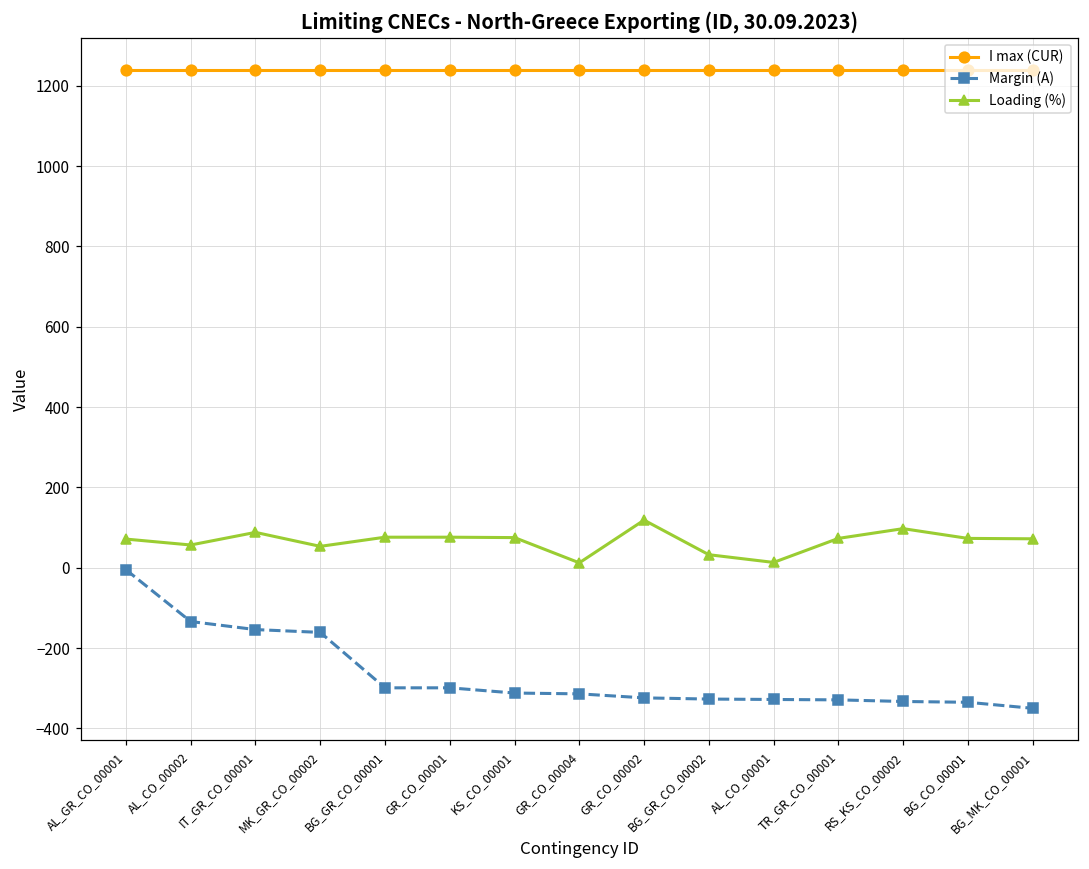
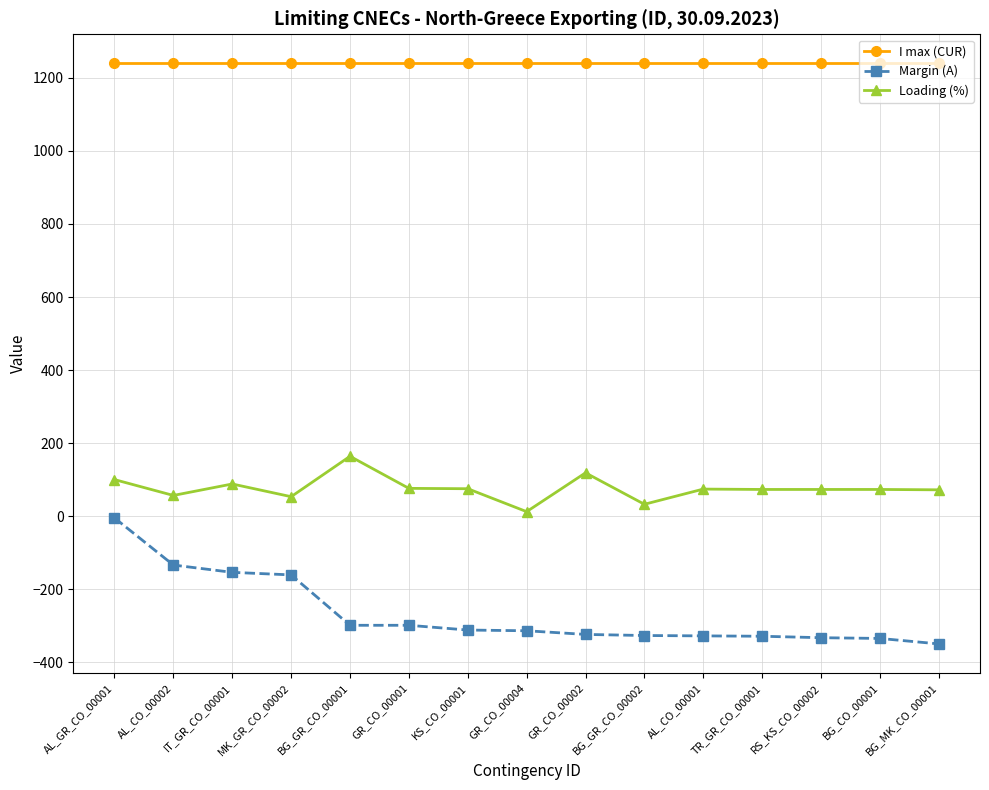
Loading (%), AL_GR_CO_00001: 70 -> 100
Loading (%), BG_GR_CO_00001: 80 -> 160
Loading (%), AL_CO_00001: 10 -> 70
Loading (%), RS_KS_CO_00002: 100 -> 70
